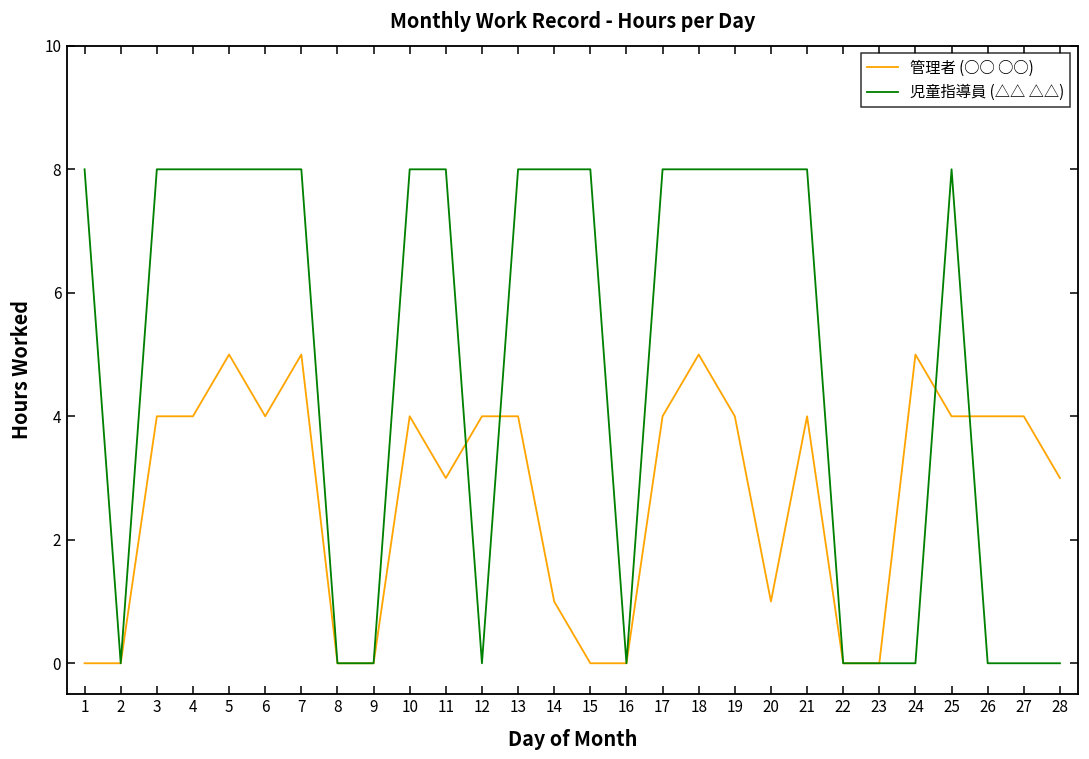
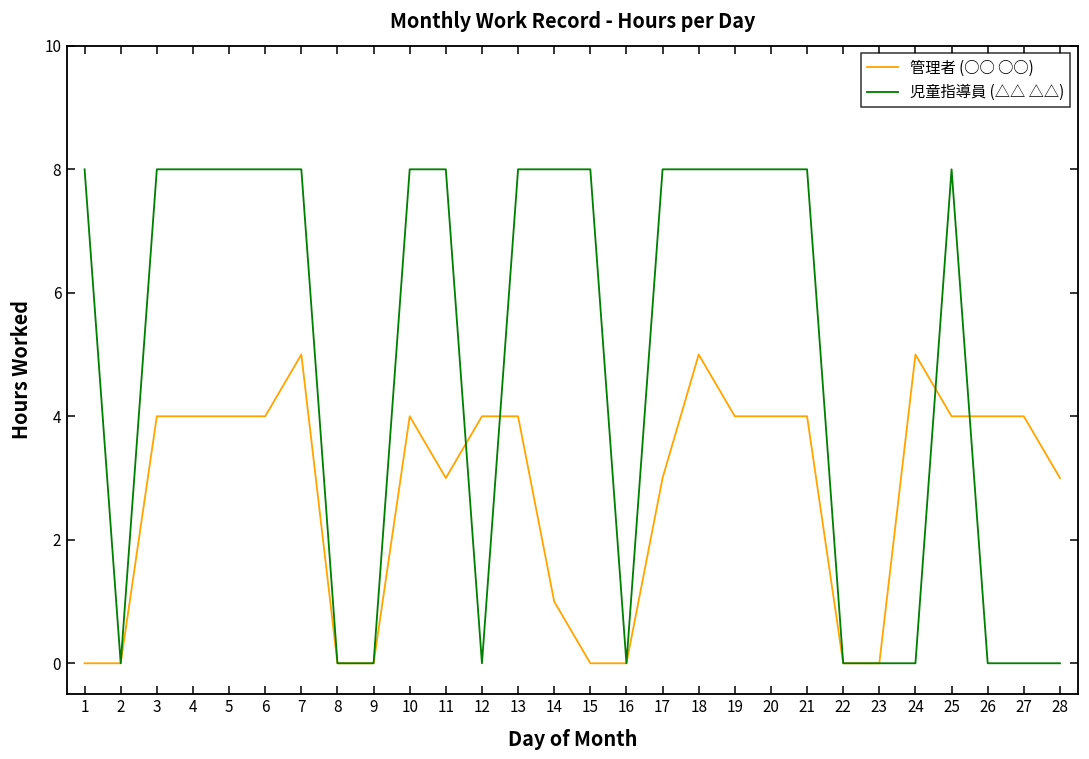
管理者 (○○ ○○), 5: 5 -> 4
管理者 (○○ ○○), 17: 4 -> 3
管理者 (○○ ○○), 20: 1 -> 4
